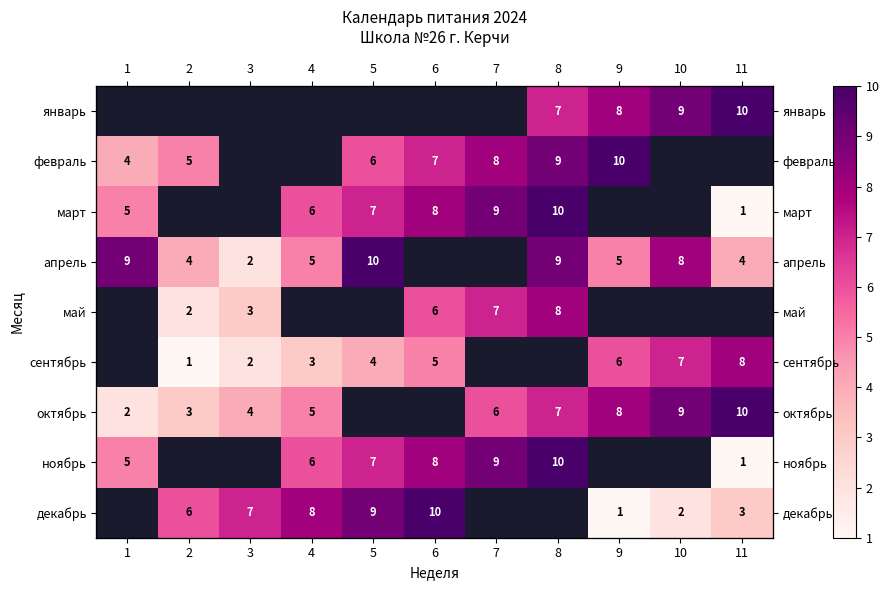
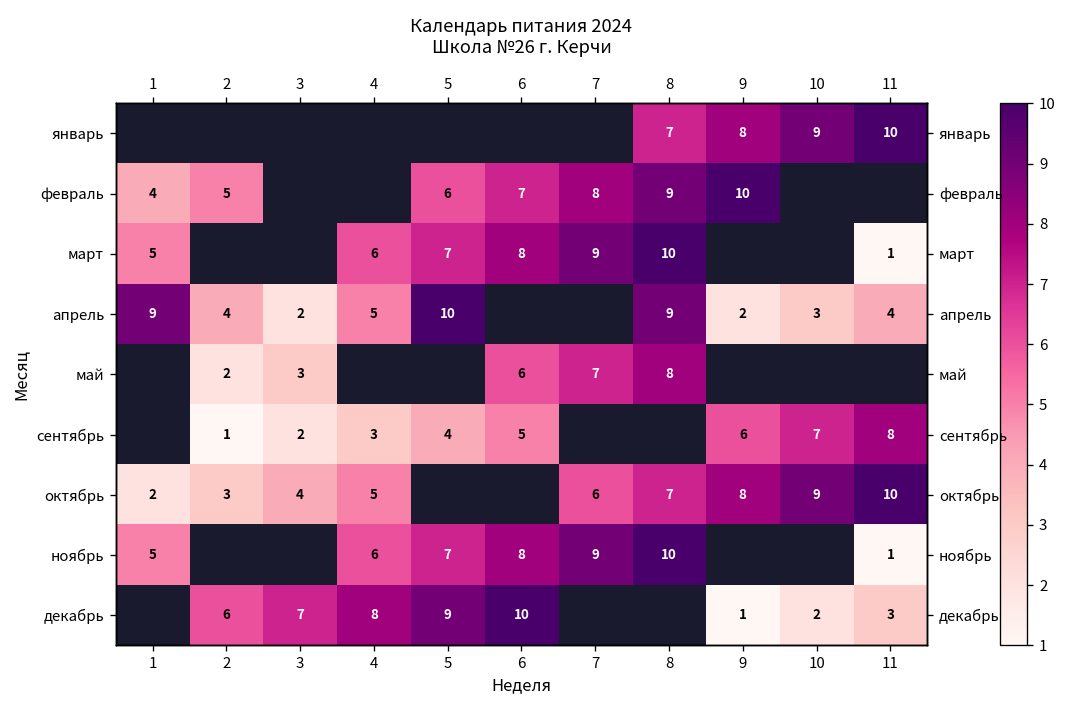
апрель, 9: 5 -> 2
апрель, 10: 8 -> 3
